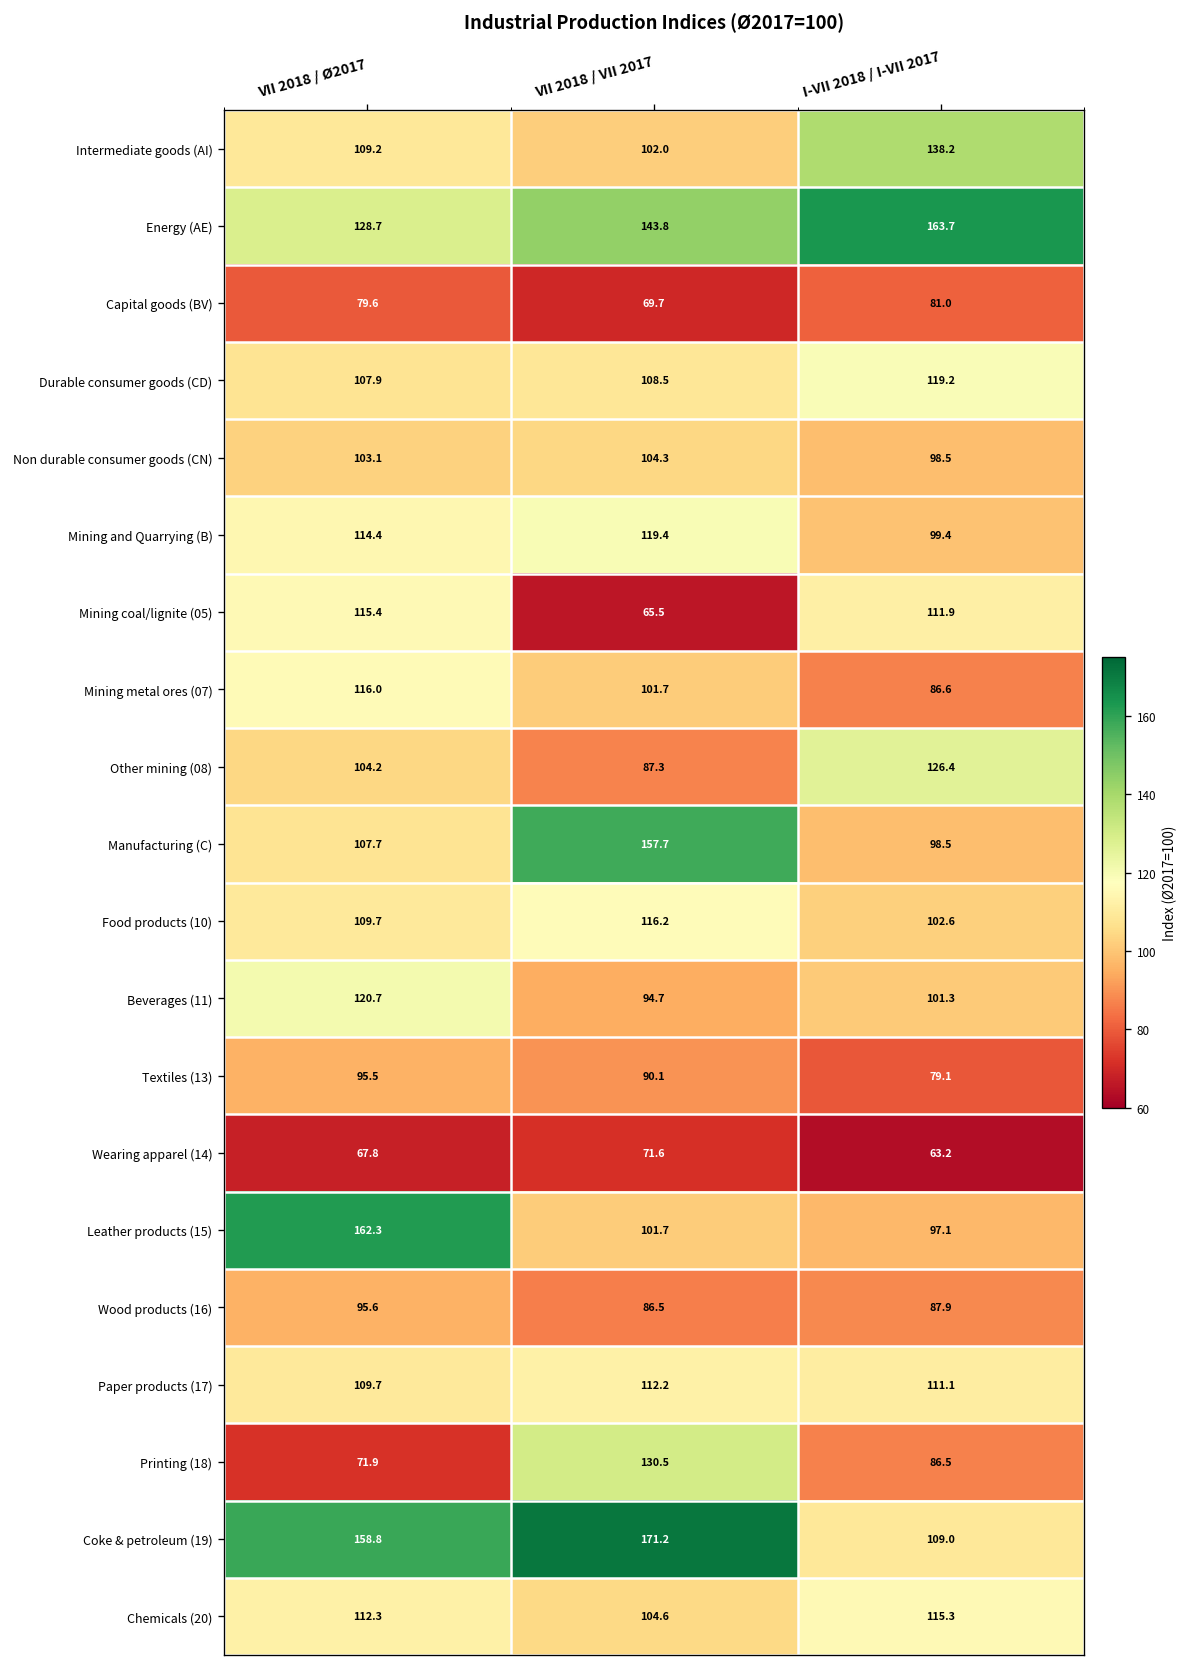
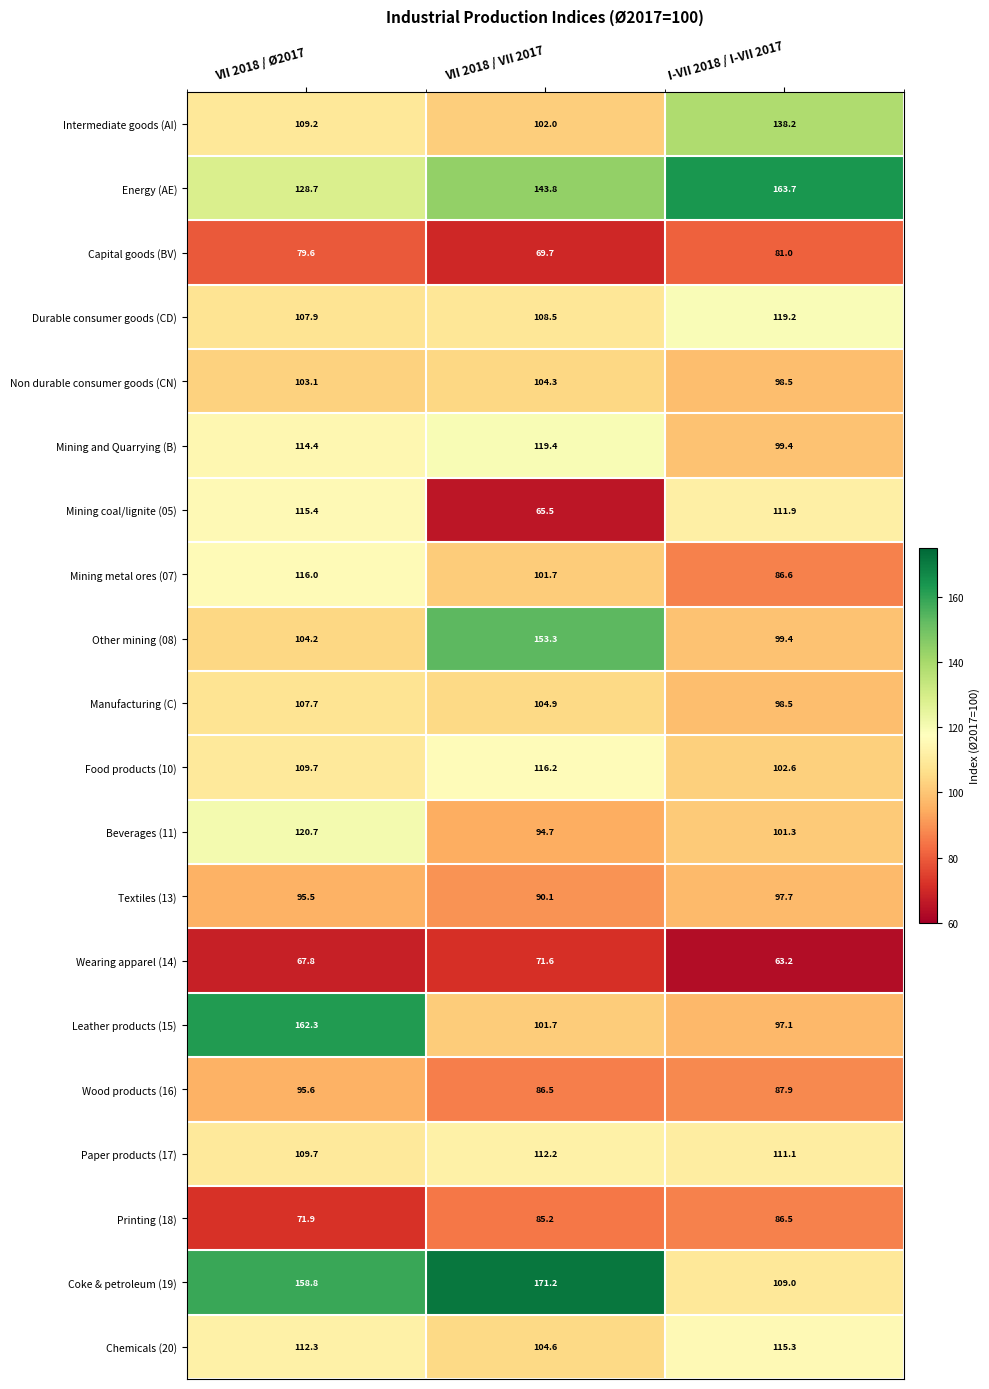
Other mining (08), VII 2018 / VII 2017: 87.3 -> 153.3
Other mining (08), I-VII 2018 / I-VII 2017: 126.4 -> 99.4
Manufacturing (C), VII 2018 / VII 2017: 157.7 -> 104.9
Textiles (13), I-VII 2018 / I-VII 2017: 79.1 -> 97.7
Printing (18), VII 2018 / VII 2017: 130.5 -> 85.2
